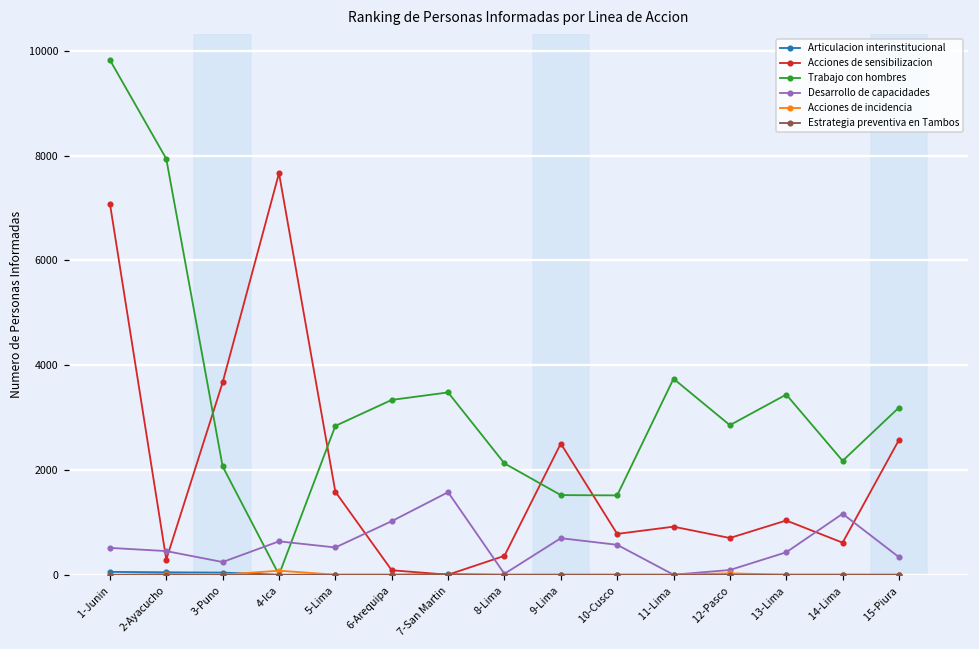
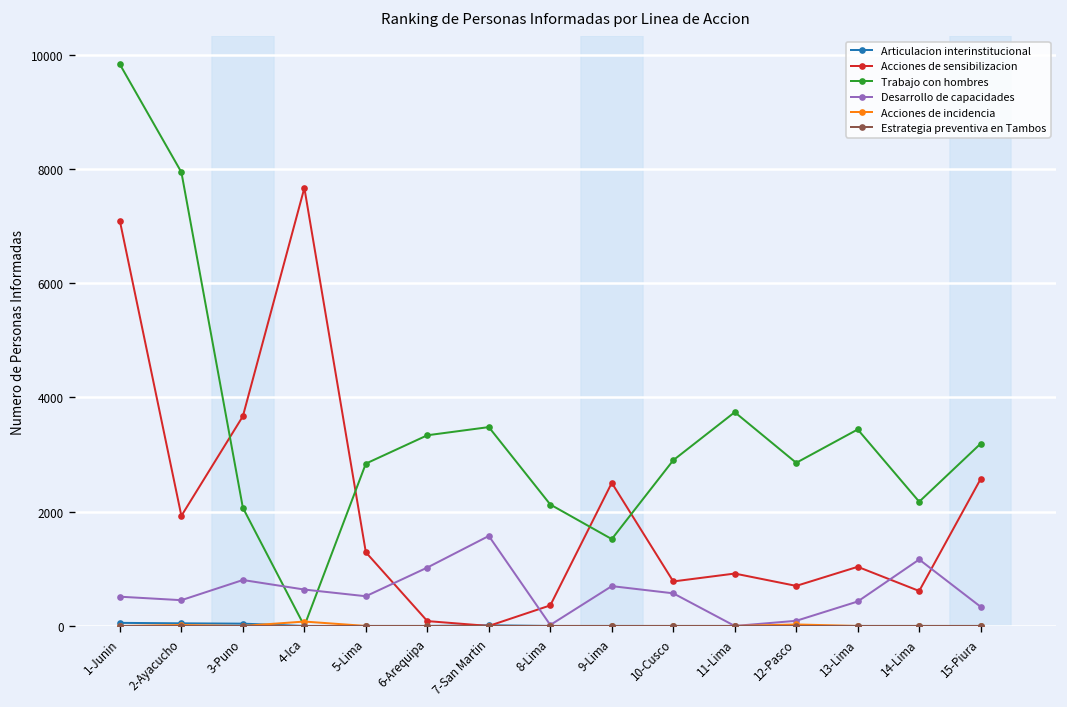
Acciones de sensibilizacion, 2-Ayacucho: 300 -> 1900
Desarrollo de capacidades, 3-Puno: 200 -> 800
Acciones de sensibilizacion, 5-Lima: 1600 -> 1300
Trabajo con hombres, 10-Cusco: 1500 -> 2900
